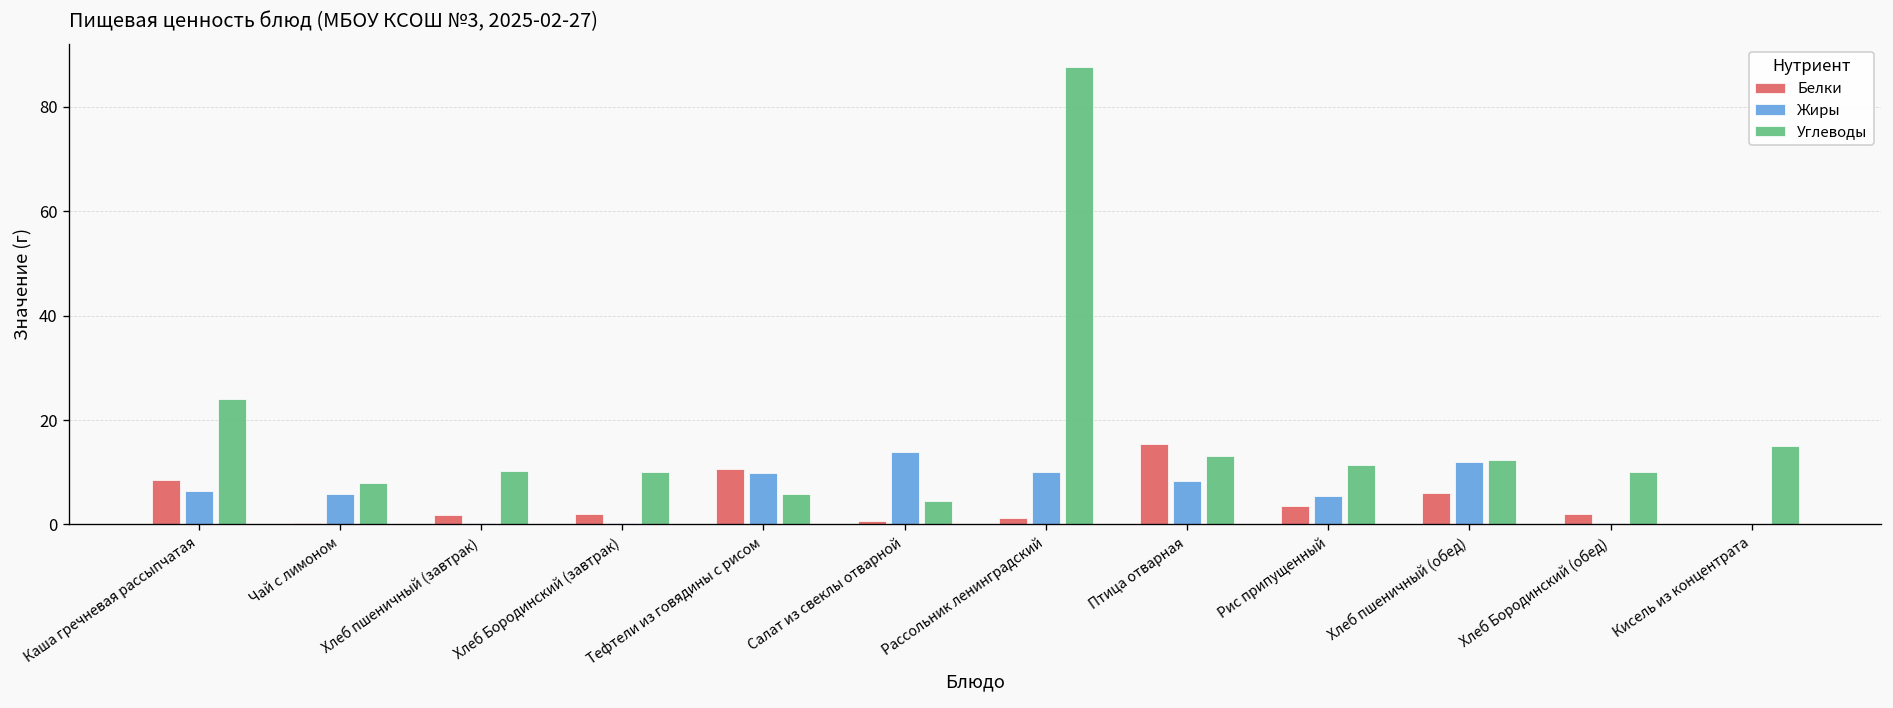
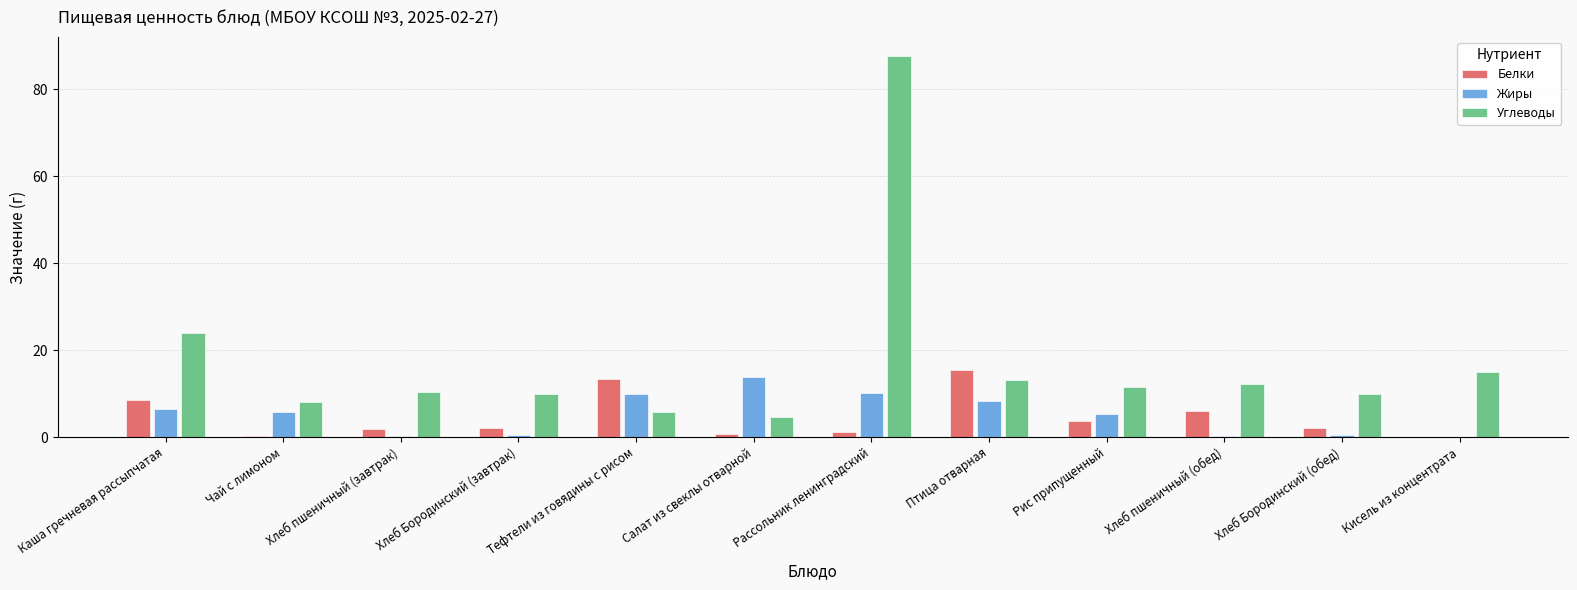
Белки, Тефтели из говядины с рисом: 11 -> 13
Жиры, Хлеб пшеничный (обед): 12 -> 0
